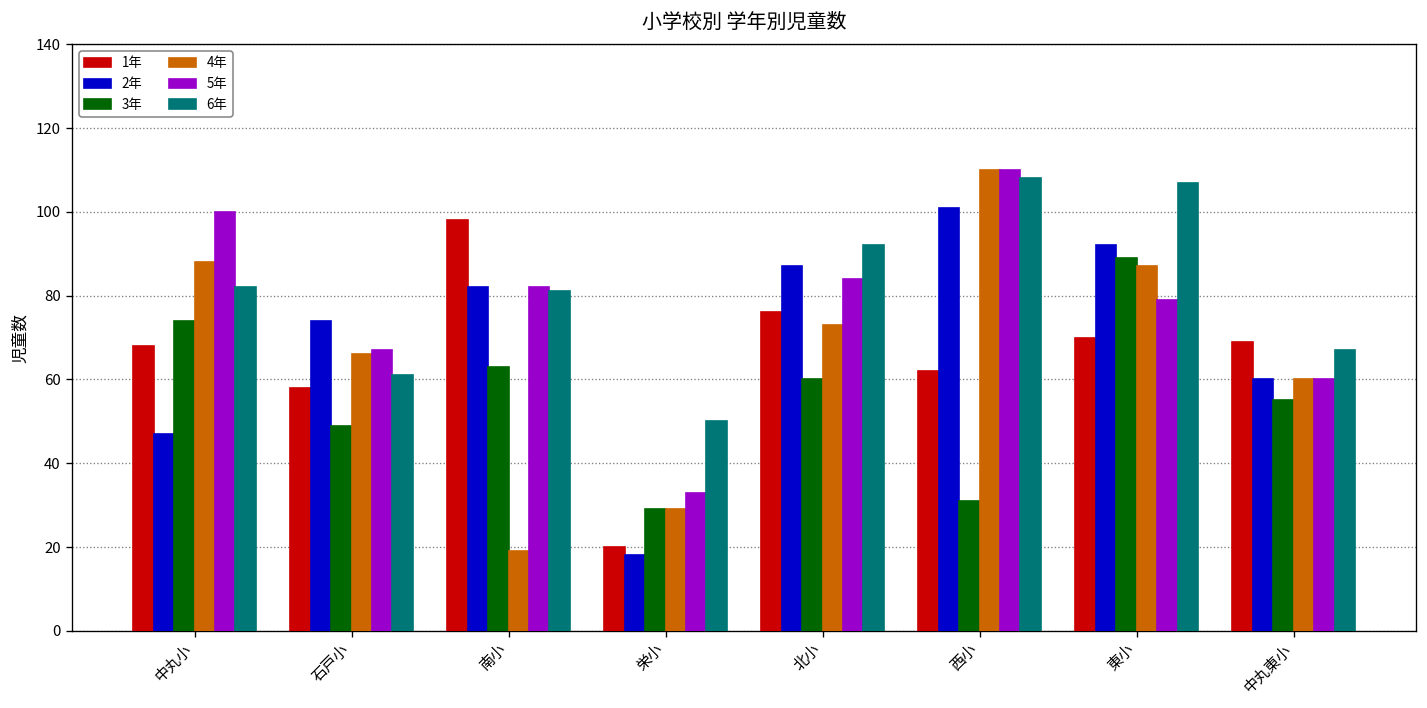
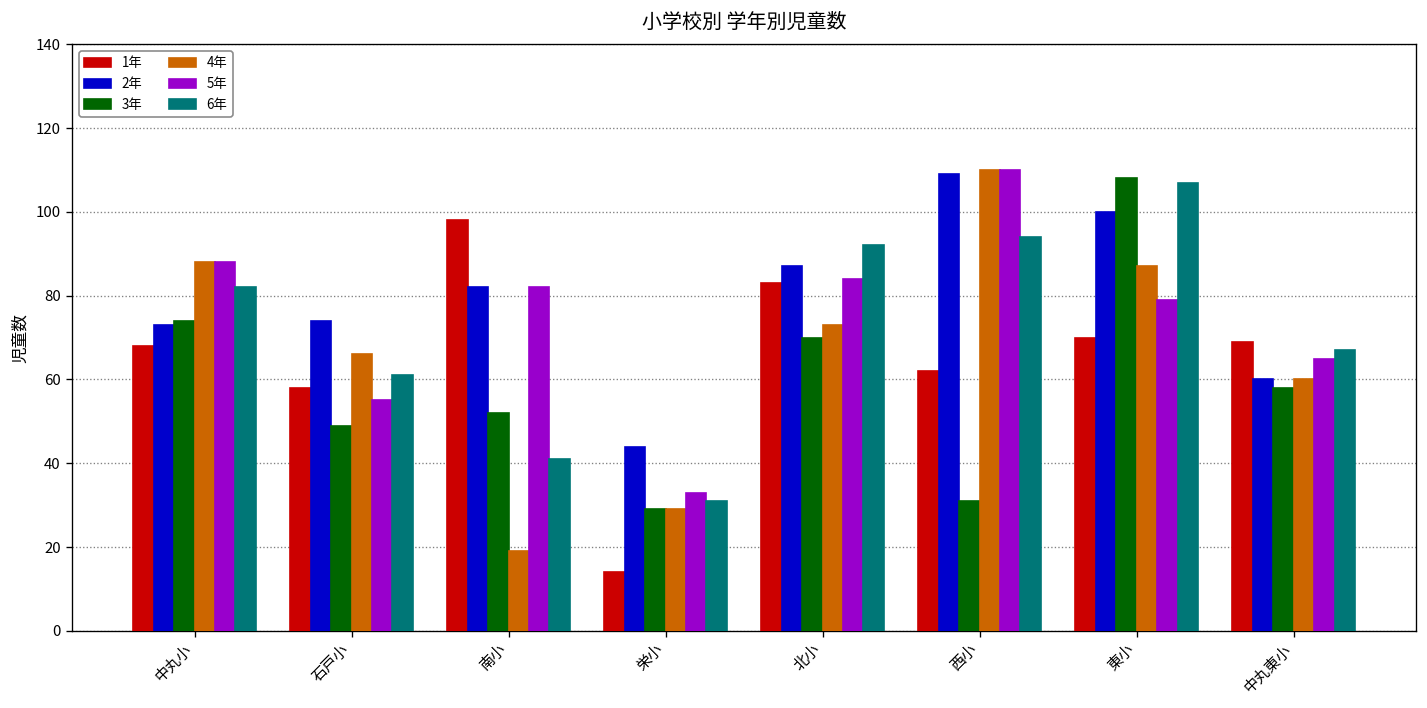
2年, 中丸小: 47 -> 73
5年, 中丸小: 100 -> 88
5年, 石戸小: 67 -> 55
3年, 南小: 63 -> 52
6年, 南小: 81 -> 41
1年, 栄小: 20 -> 14
2年, 栄小: 18 -> 44
6年, 栄小: 50 -> 31
1年, 北小: 76 -> 83
3年, 北小: 60 -> 70
2年, 西小: 101 -> 109
6年, 西小: 108 -> 94
2年, 東小: 92 -> 100
3年, 東小: 89 -> 108
3年, 中丸東小: 55 -> 58
5年, 中丸東小: 60 -> 65
